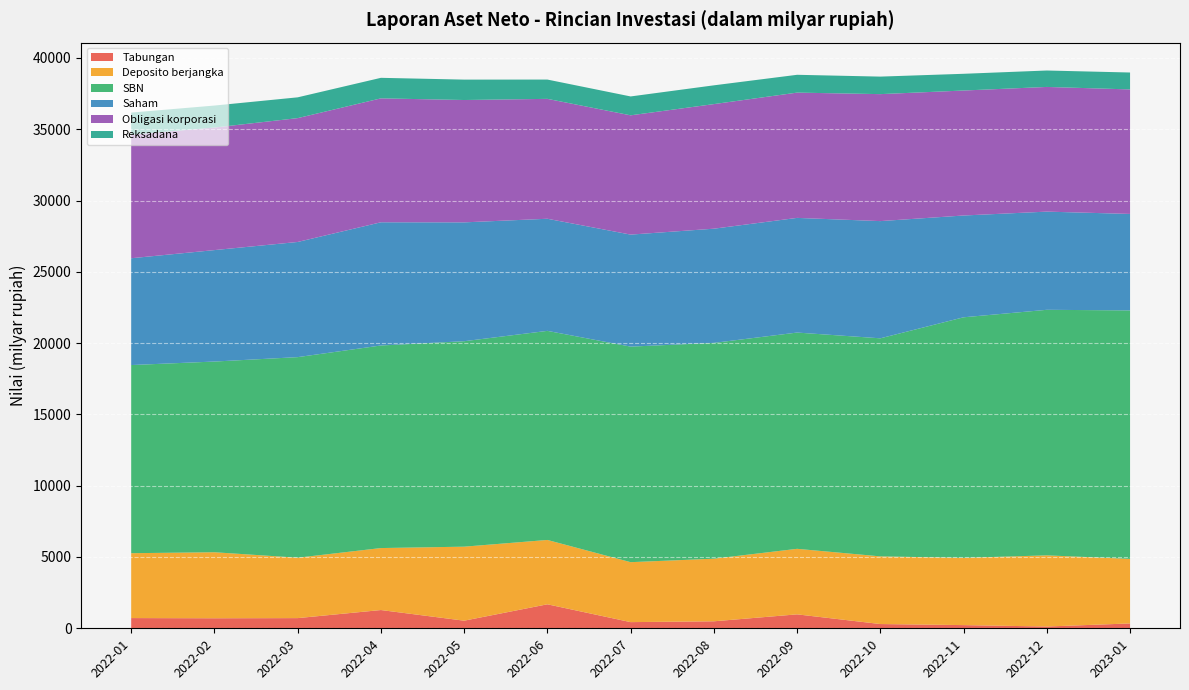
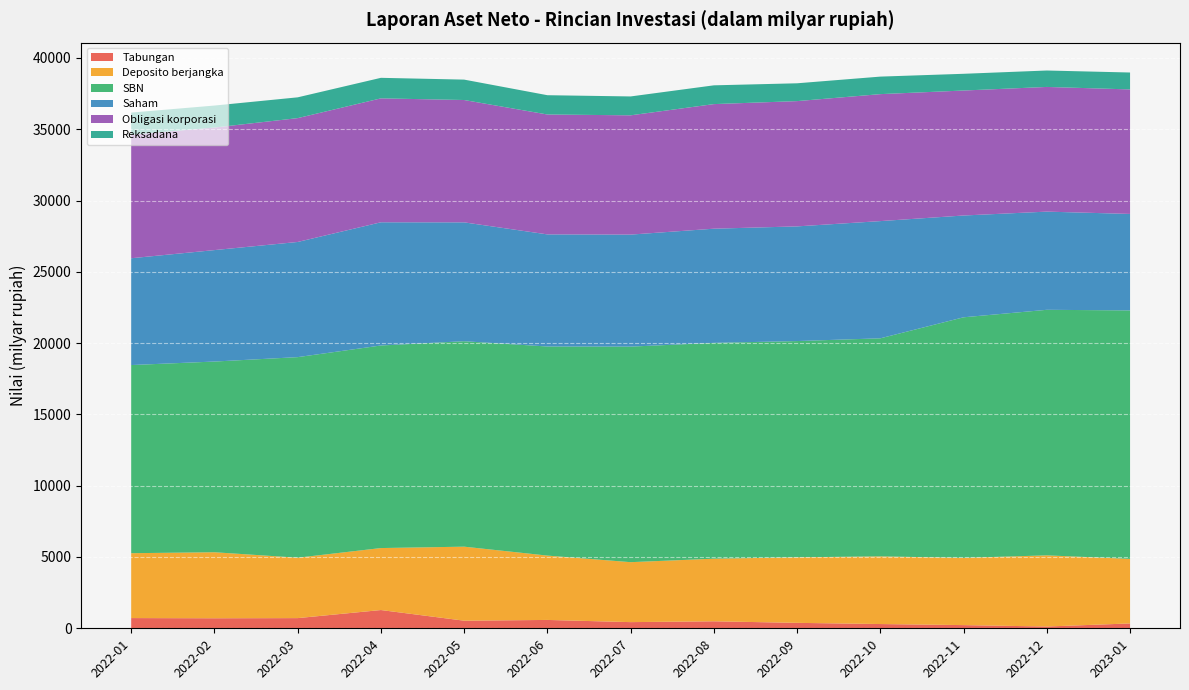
Tabungan, 2022-06: 1700 -> 600
Tabungan, 2022-09: 1000 -> 400
